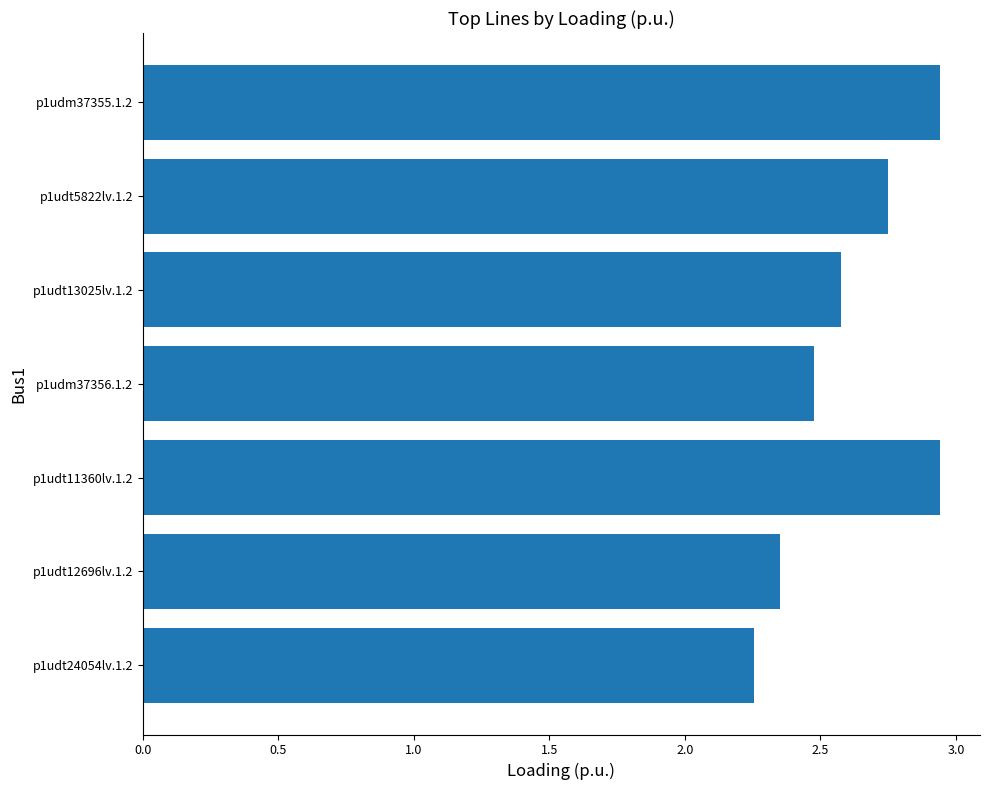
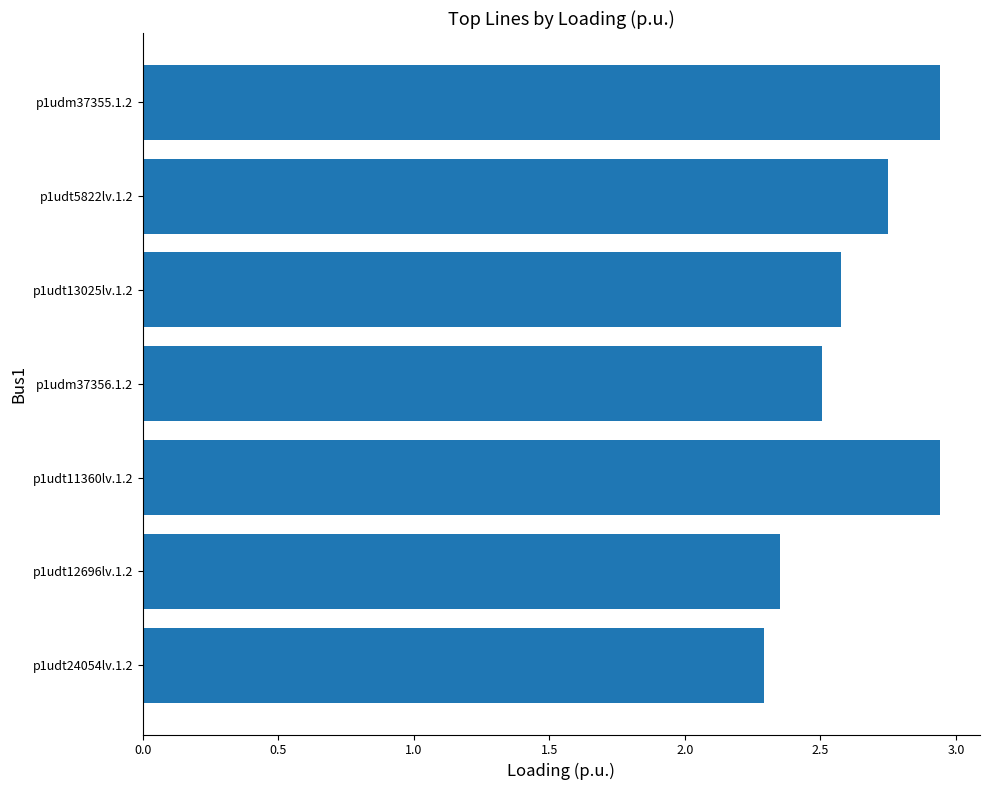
p1udm37356.1.2: 2.48 -> 2.51
p1udt24054lv.1.2: 2.26 -> 2.29
